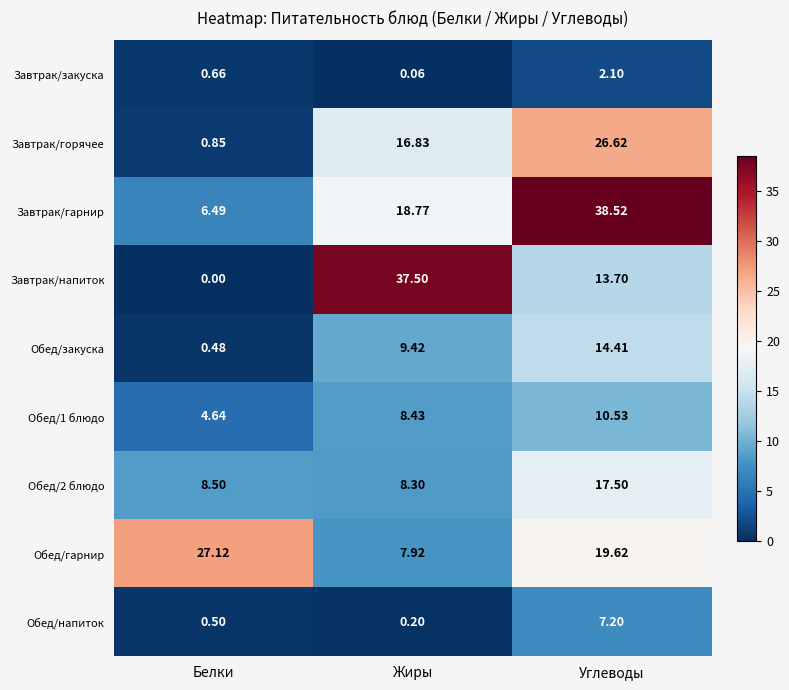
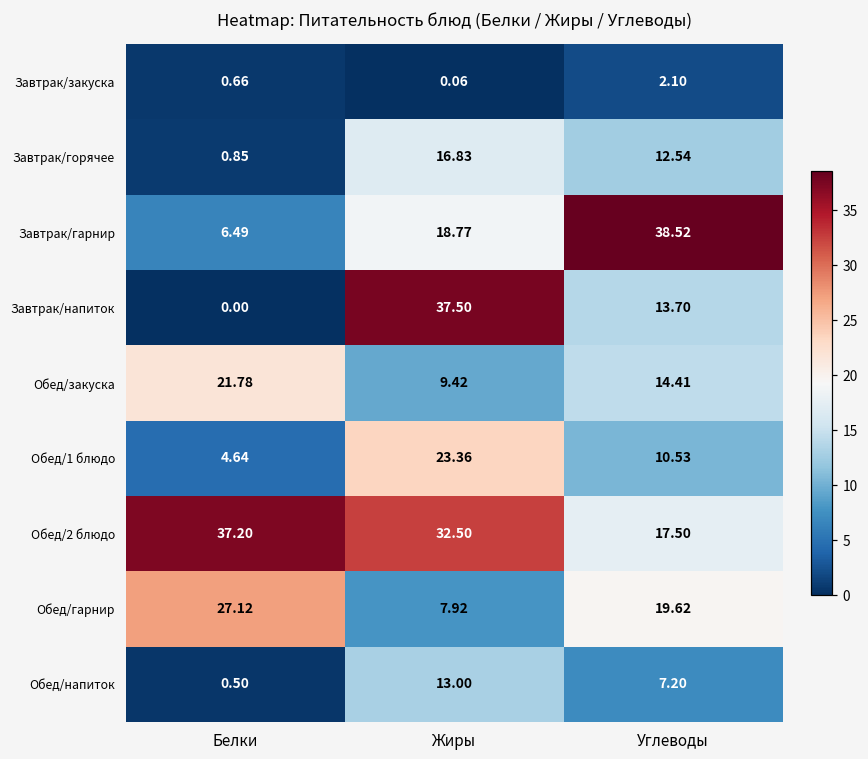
Завтрак/горячее, Углеводы: 26.62 -> 12.54
Обед/закуска, Белки: 0.48 -> 21.78
Обед/1 блюдо, Жиры: 8.43 -> 23.36
Обед/2 блюдо, Белки: 8.50 -> 37.20
Обед/2 блюдо, Жиры: 8.30 -> 32.50
Обед/напиток, Жиры: 0.20 -> 13.00
